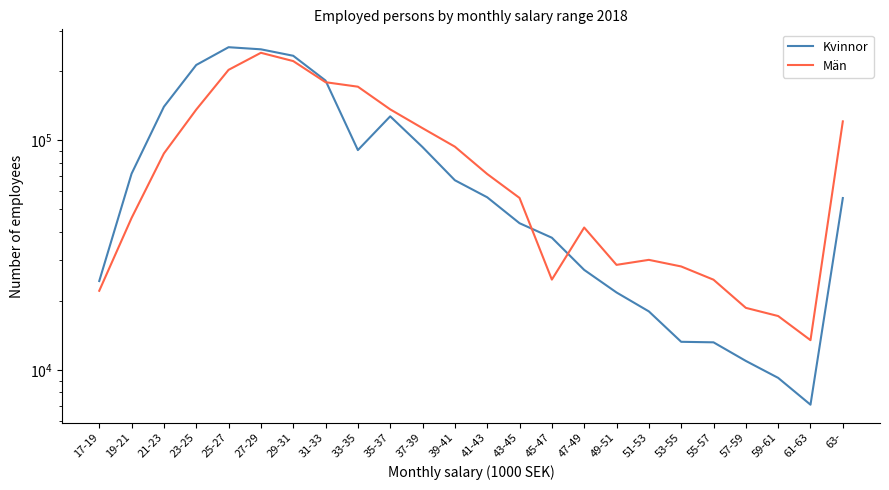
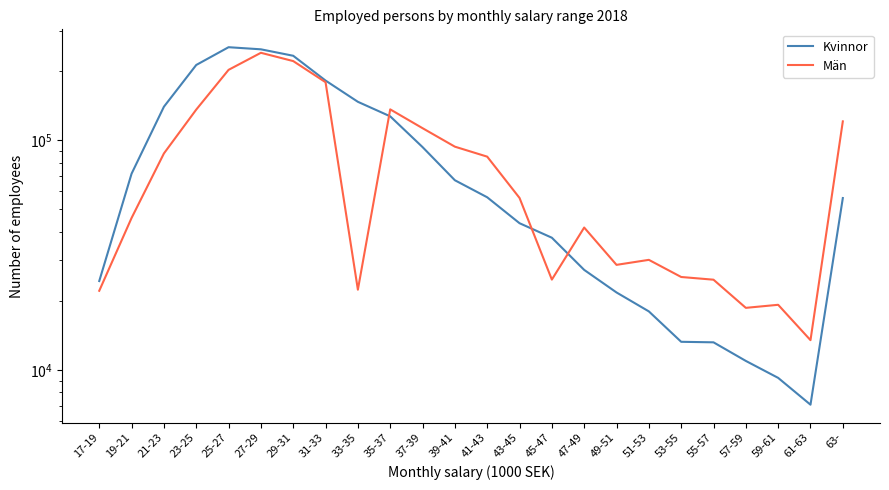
Kvinnor, 33-35: 91000 -> 150000
Män, 33-35: 170000 -> 22000
Män, 41-43: 71000 -> 85000
Män, 53-55: 28000 -> 25000
Män, 59-61: 17000 -> 19000
